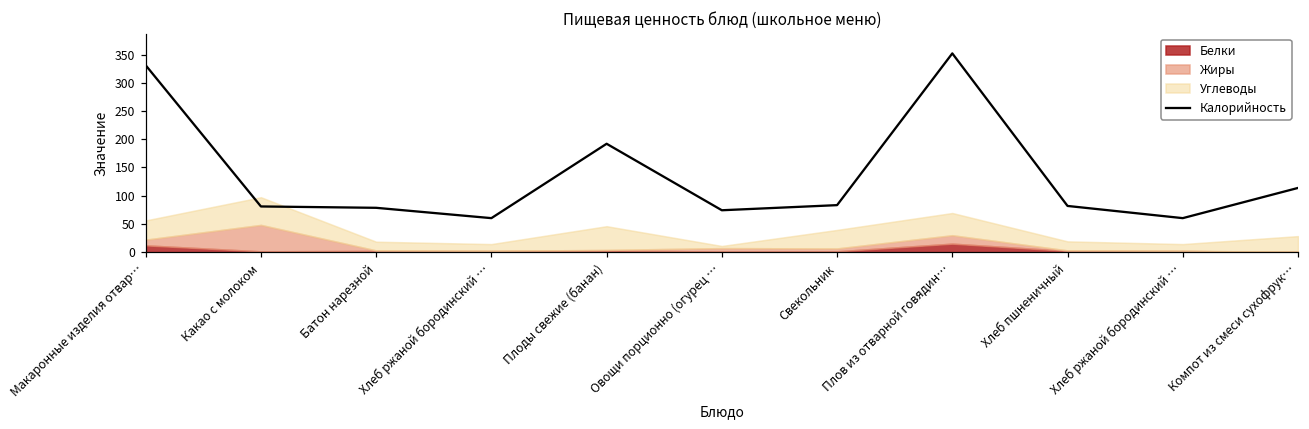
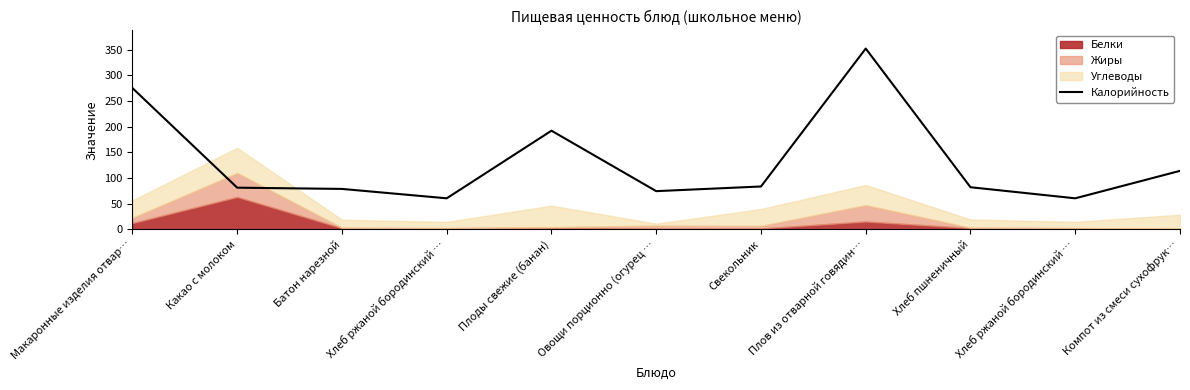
Калорийность, Макаронные изделия отвар…: 330 -> 280
Белки, Какао с молоком: 0 -> 60
Жиры, Плов из отварной говядин…: 10 -> 30
